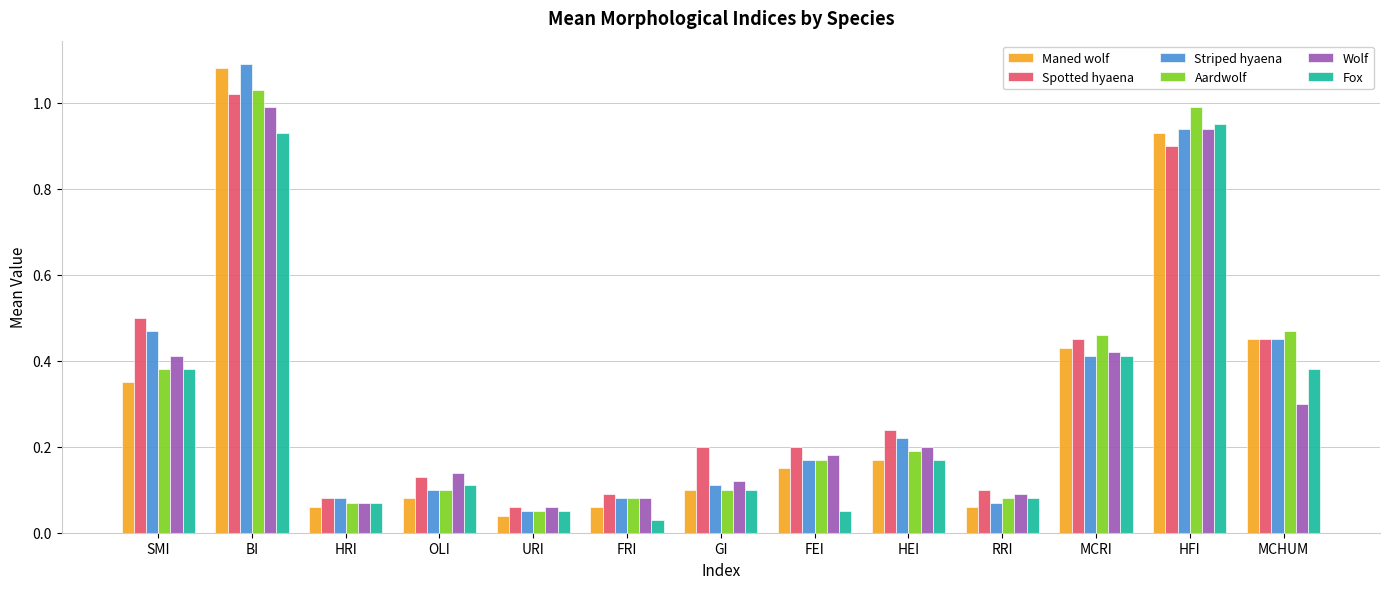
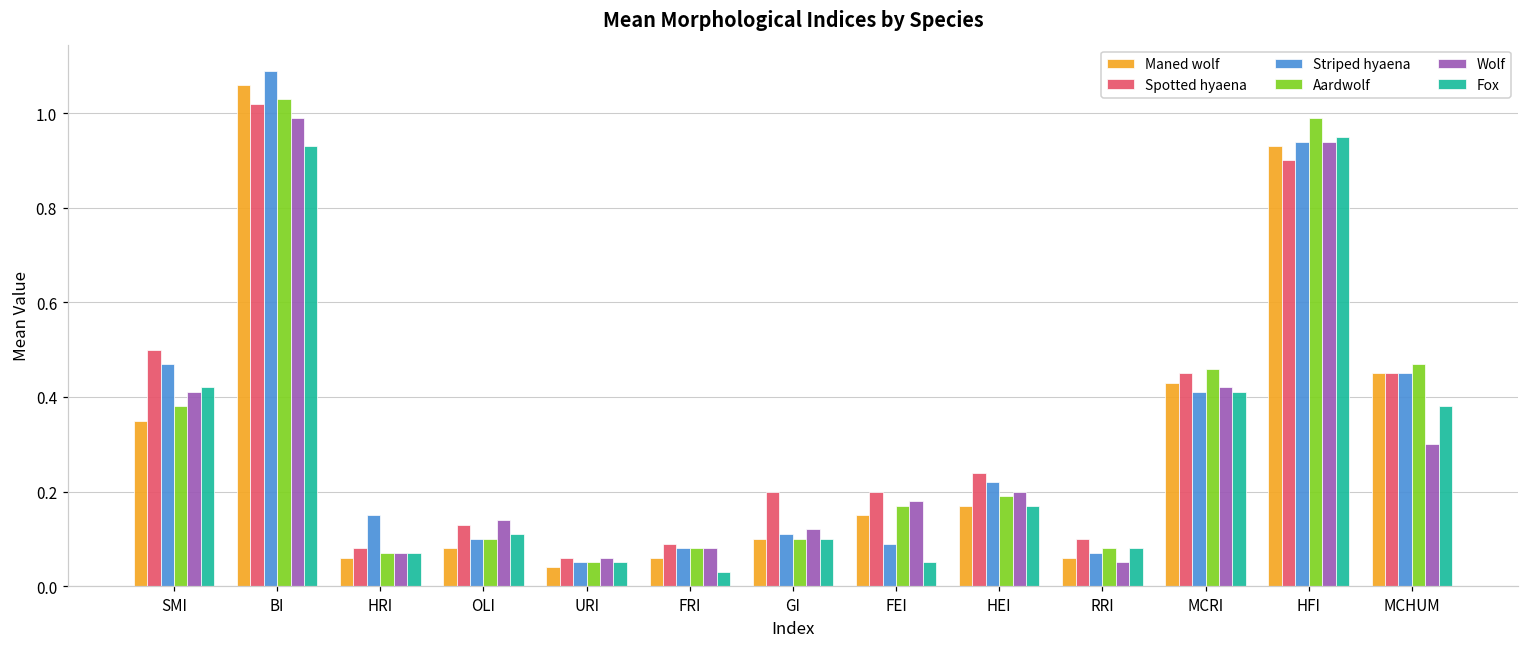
Fox, SMI: 0.38 -> 0.42
Maned wolf, BI: 1.08 -> 1.06
Striped hyaena, HRI: 0.08 -> 0.15
Striped hyaena, FEI: 0.17 -> 0.09
Wolf, RRI: 0.09 -> 0.05
